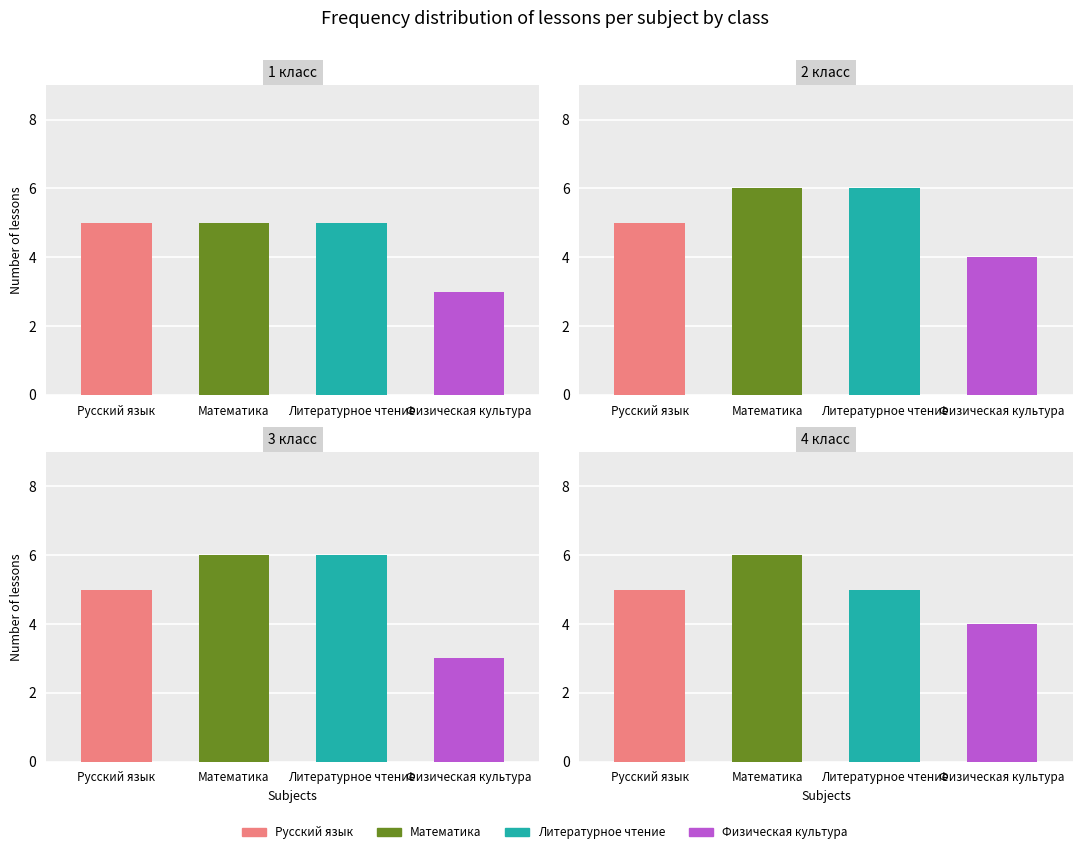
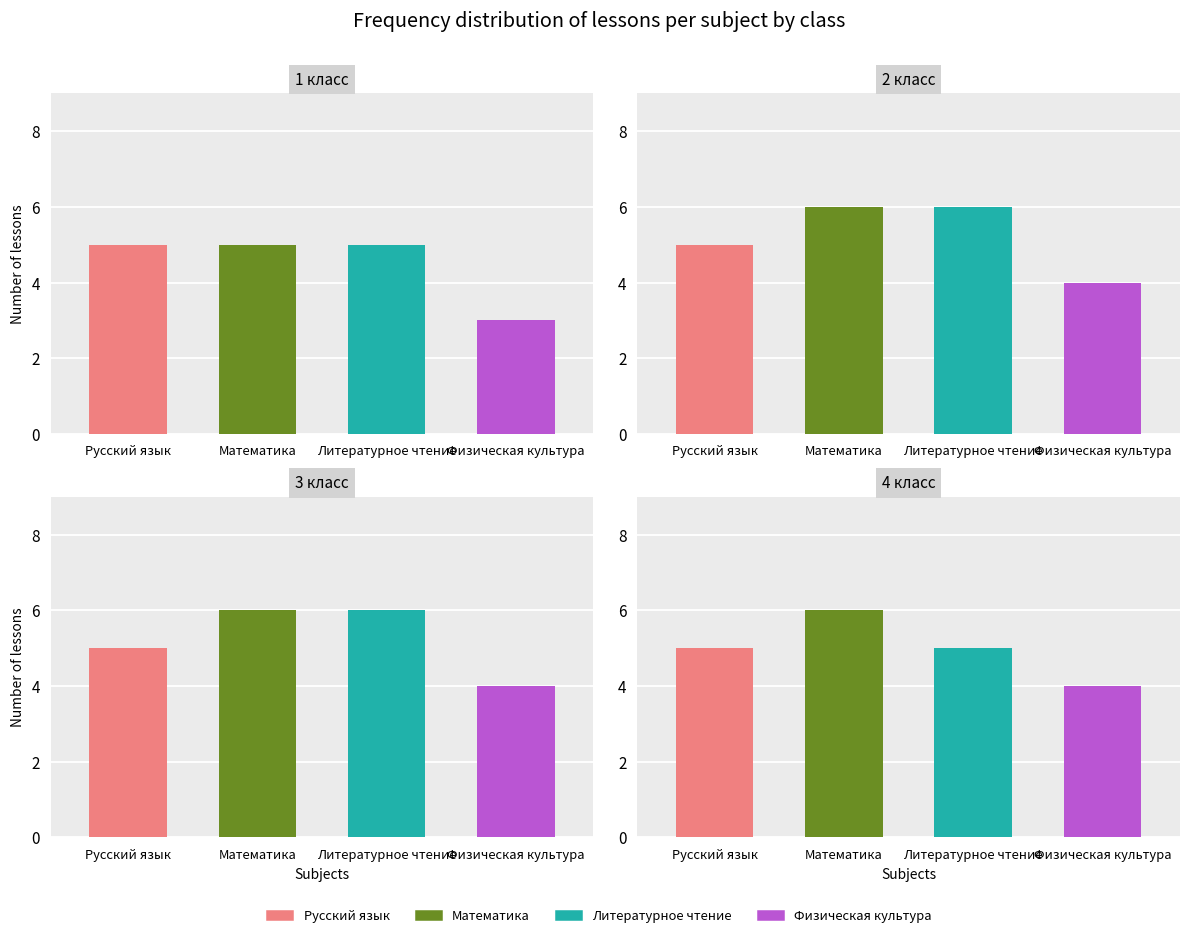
3 класс, Физическая культура: 3 -> 4
